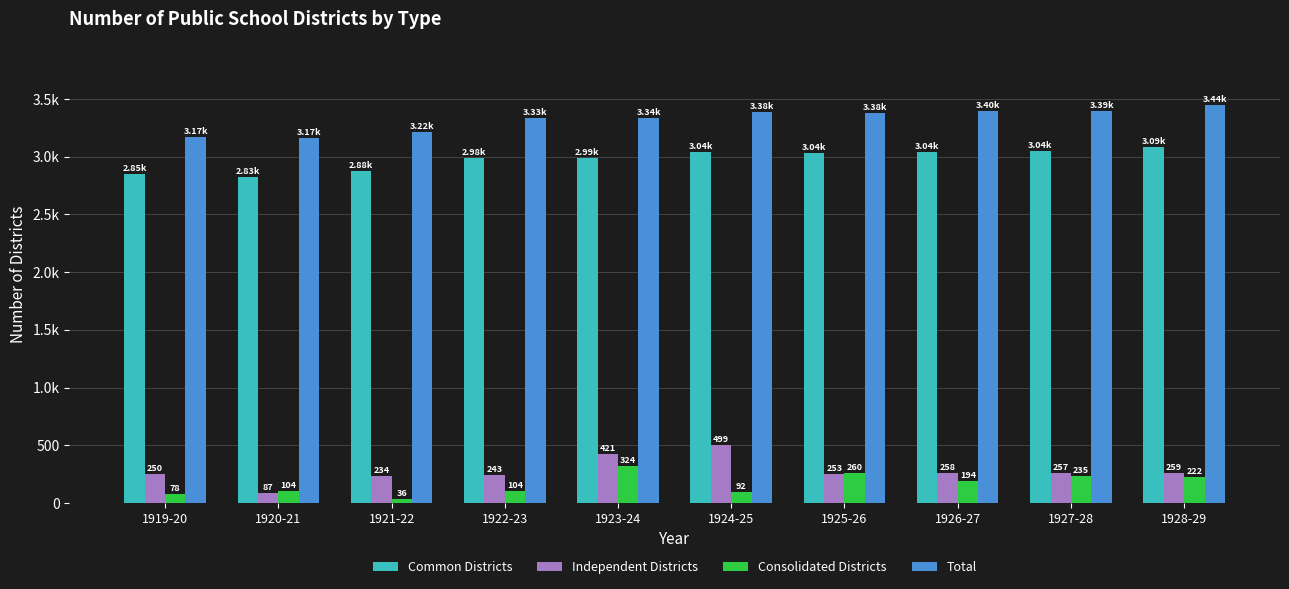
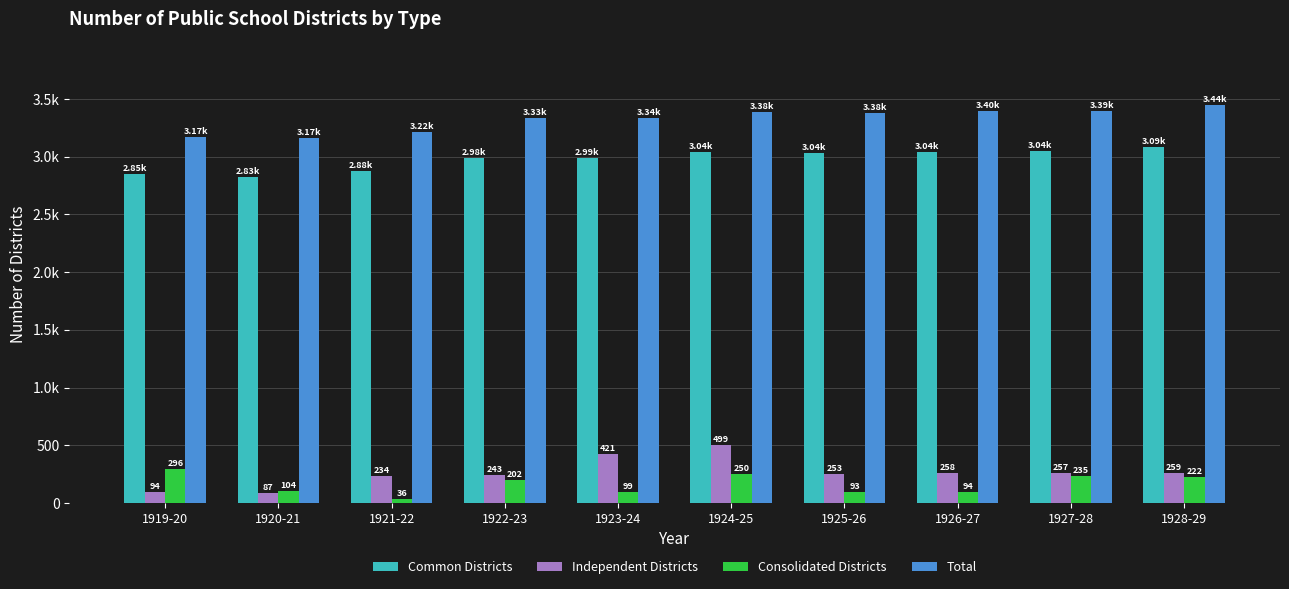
Independent Districts, 1919-20: 250 -> 94
Consolidated Districts, 1919-20: 78 -> 296
Consolidated Districts, 1922-23: 104 -> 202
Consolidated Districts, 1923-24: 324 -> 99
Consolidated Districts, 1924-25: 92 -> 250
Consolidated Districts, 1925-26: 260 -> 93
Consolidated Districts, 1926-27: 194 -> 94
